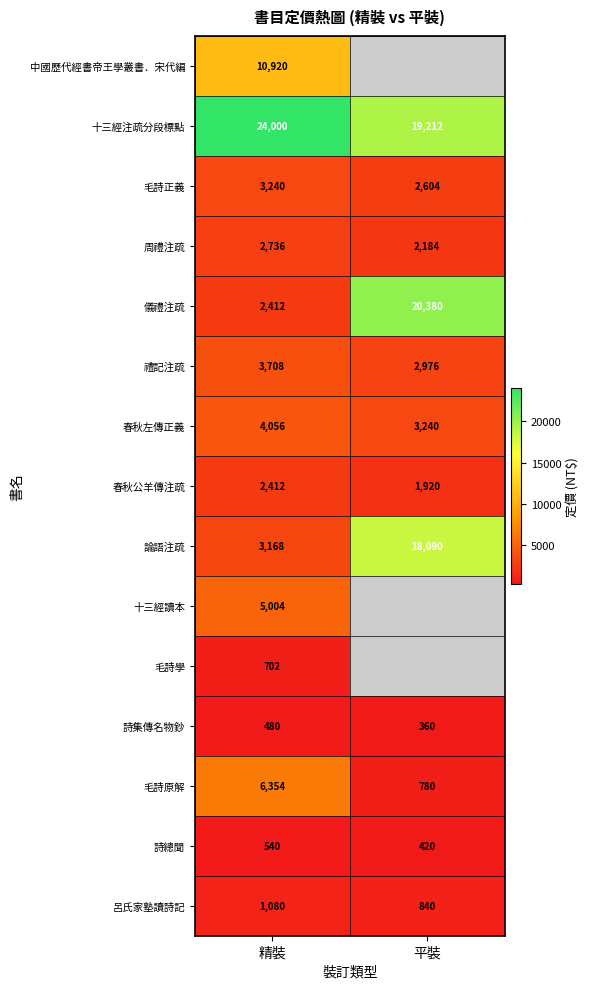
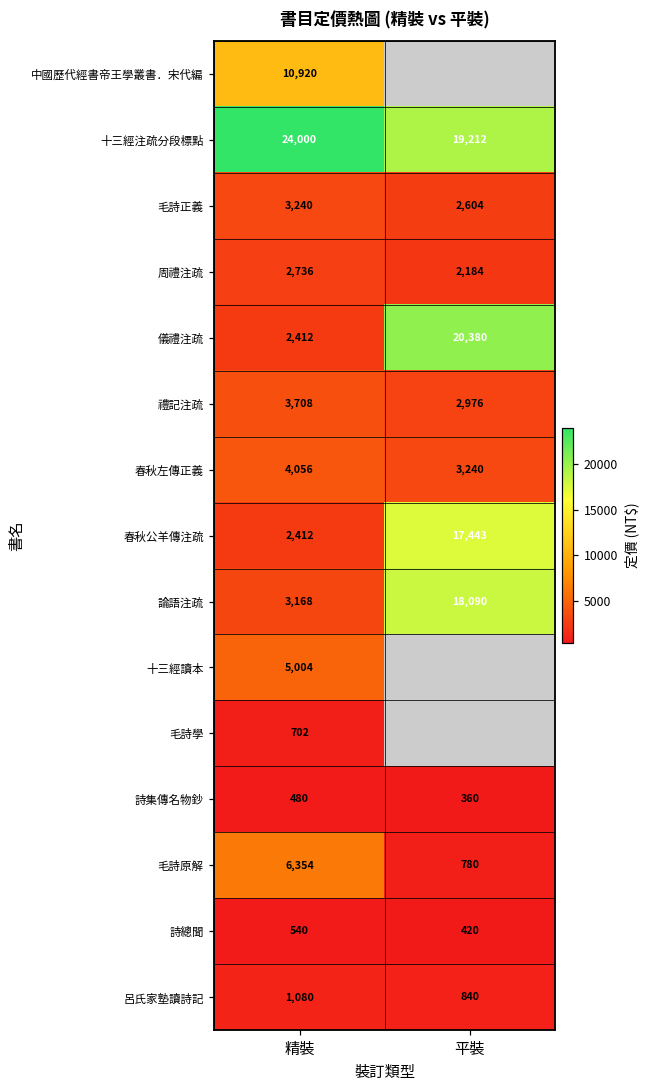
春秋公羊傳注疏, 平裝: 1,920 -> 17,443
